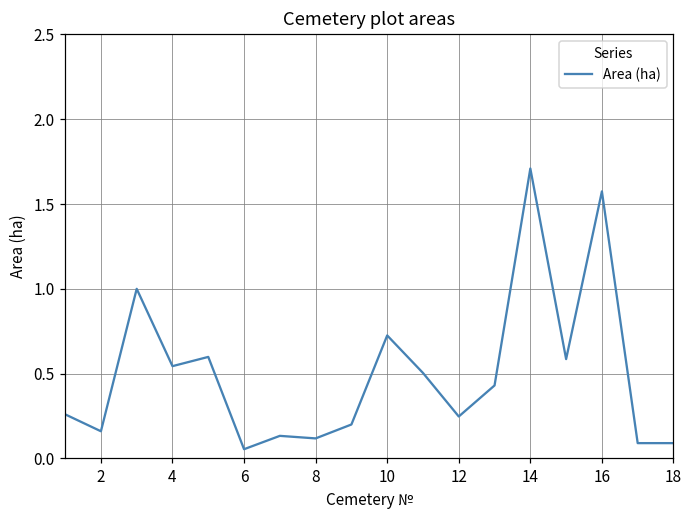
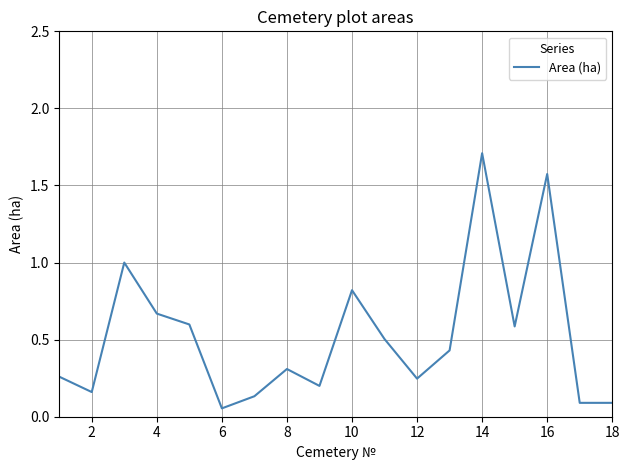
4: 0.54 -> 0.67
8: 0.12 -> 0.31
10: 0.73 -> 0.82
